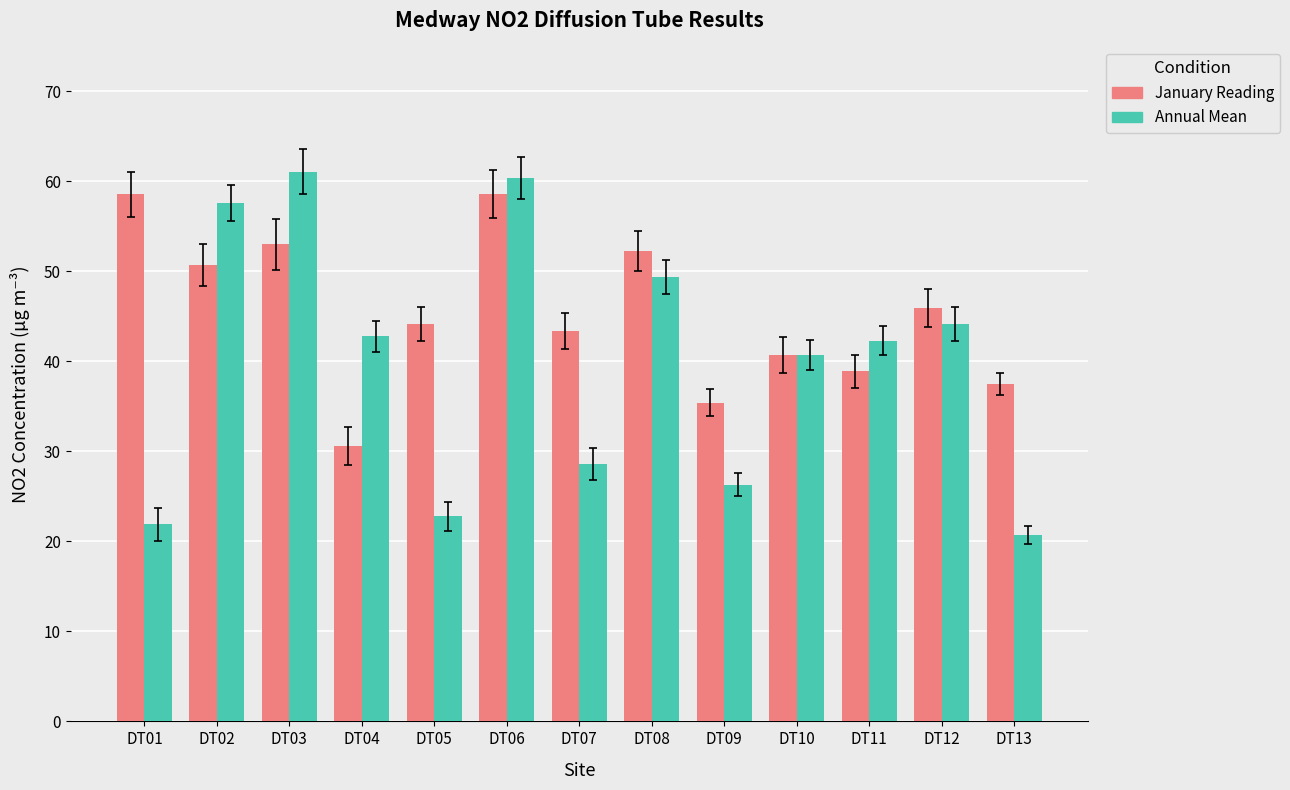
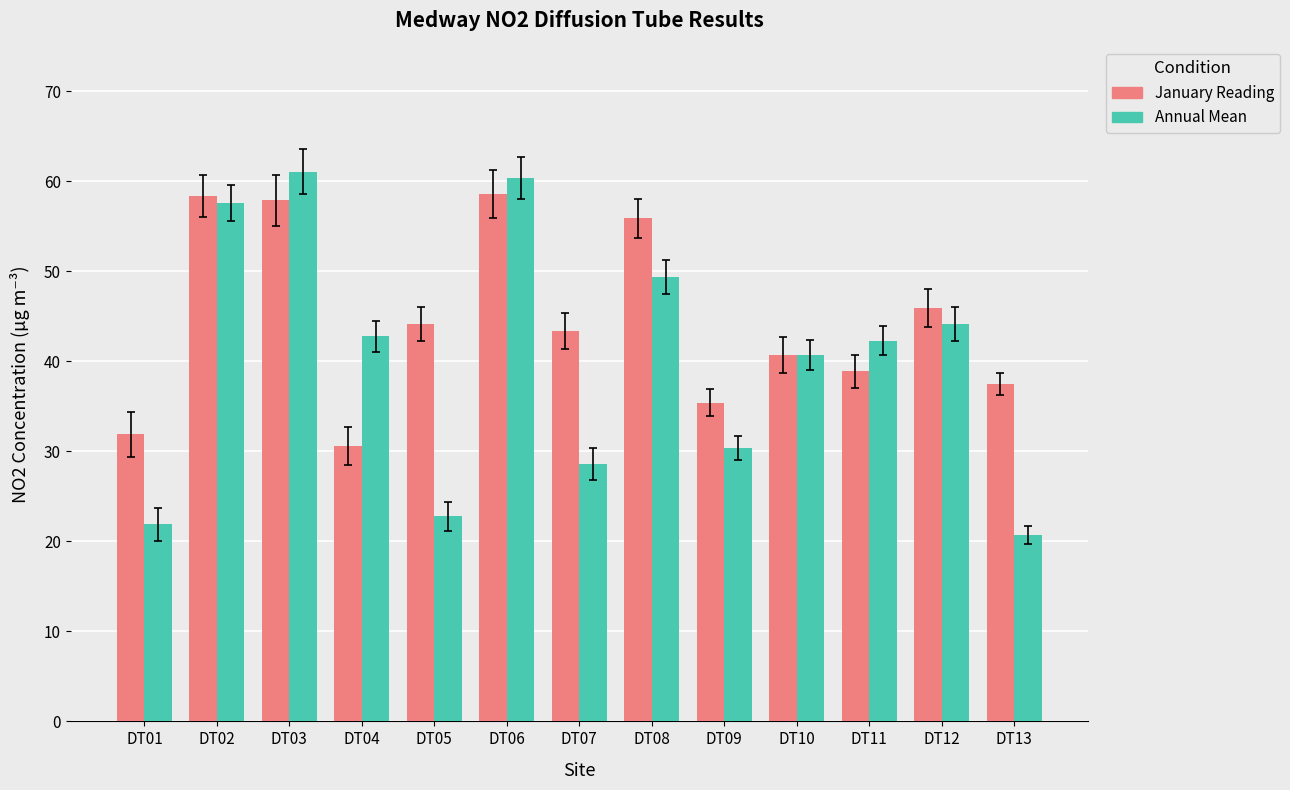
January Reading, DT01: 59 -> 32
January Reading, DT02: 51 -> 58
January Reading, DT03: 53 -> 58
January Reading, DT08: 52 -> 56
Annual Mean, DT09: 26 -> 30
